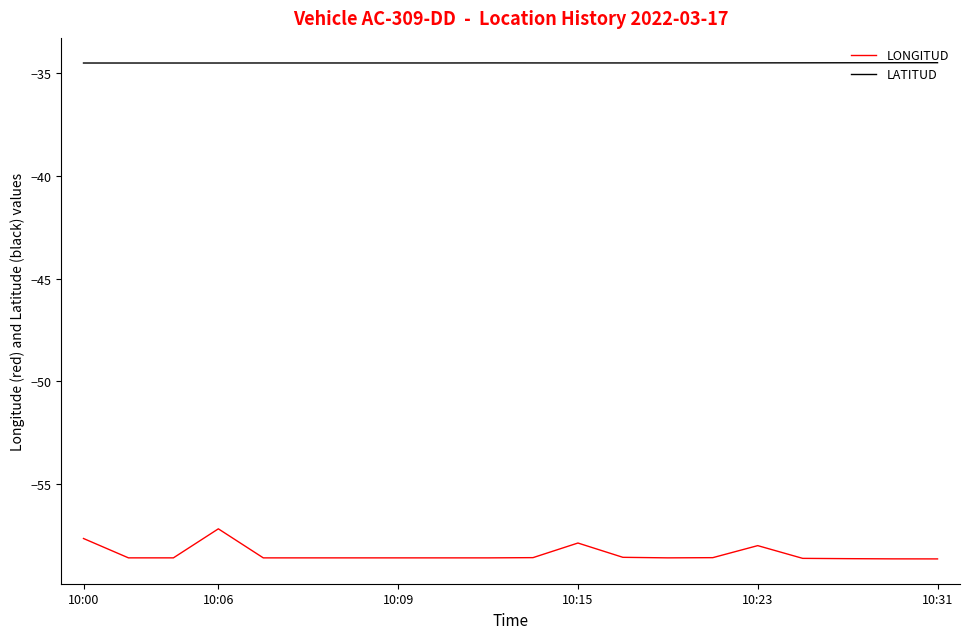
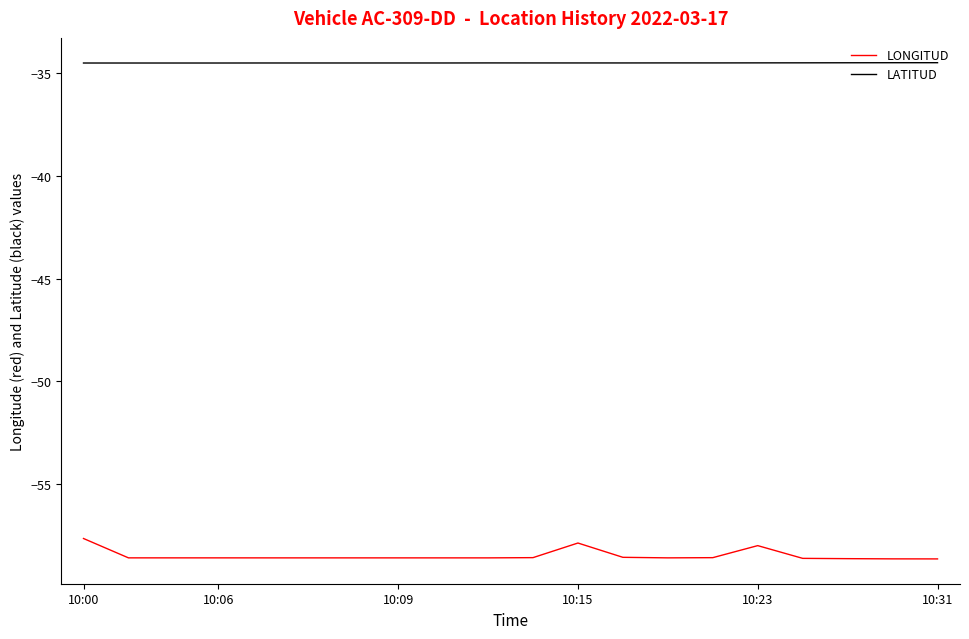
LONGITUD, 10:06: -57.2 -> -58.6
